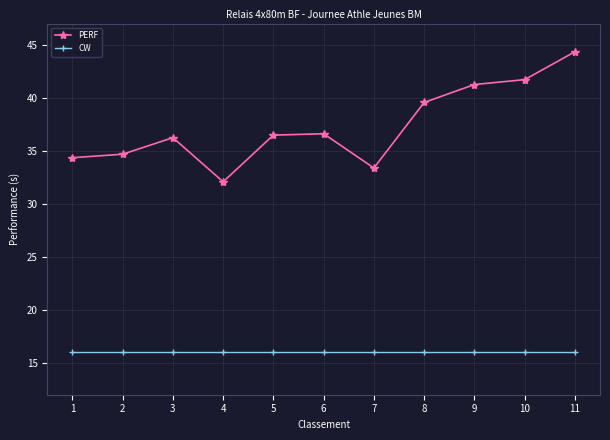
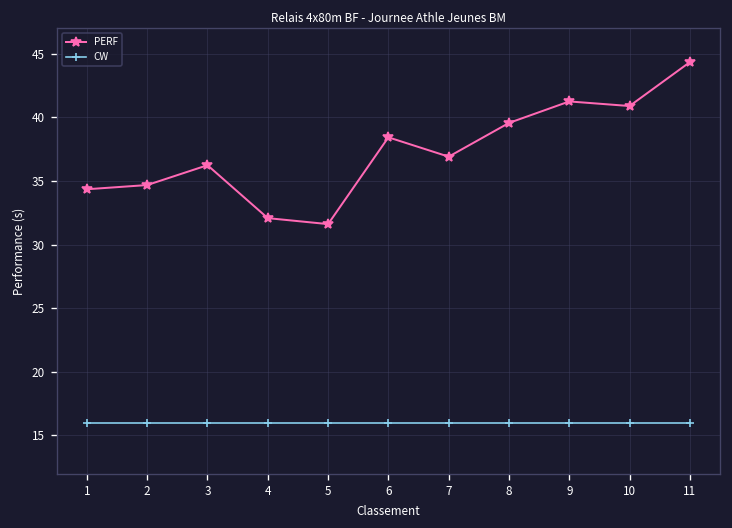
PERF, 5: 36.5 -> 31.6
PERF, 6: 36.6 -> 38.4
PERF, 7: 33.4 -> 36.9
PERF, 10: 41.7 -> 40.9
